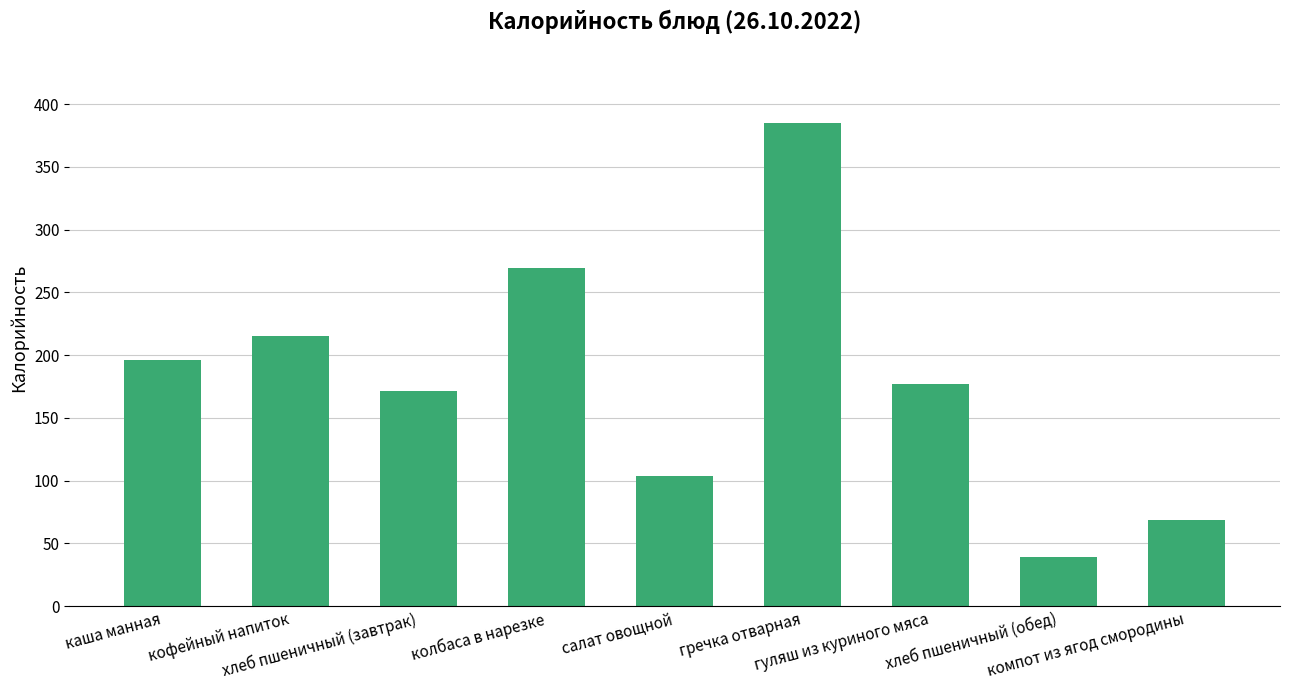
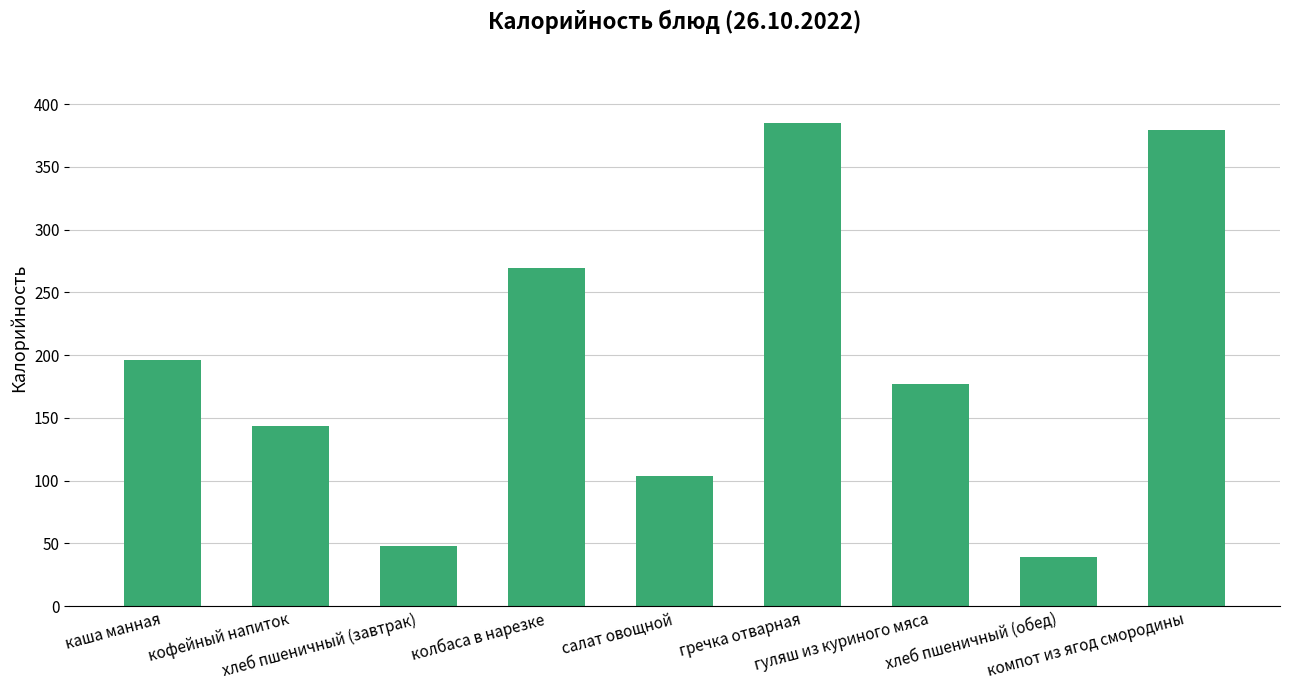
кофейный напиток: 215 -> 144
хлеб пшеничный (завтрак): 172 -> 48
компот из ягод смородины: 69 -> 379
